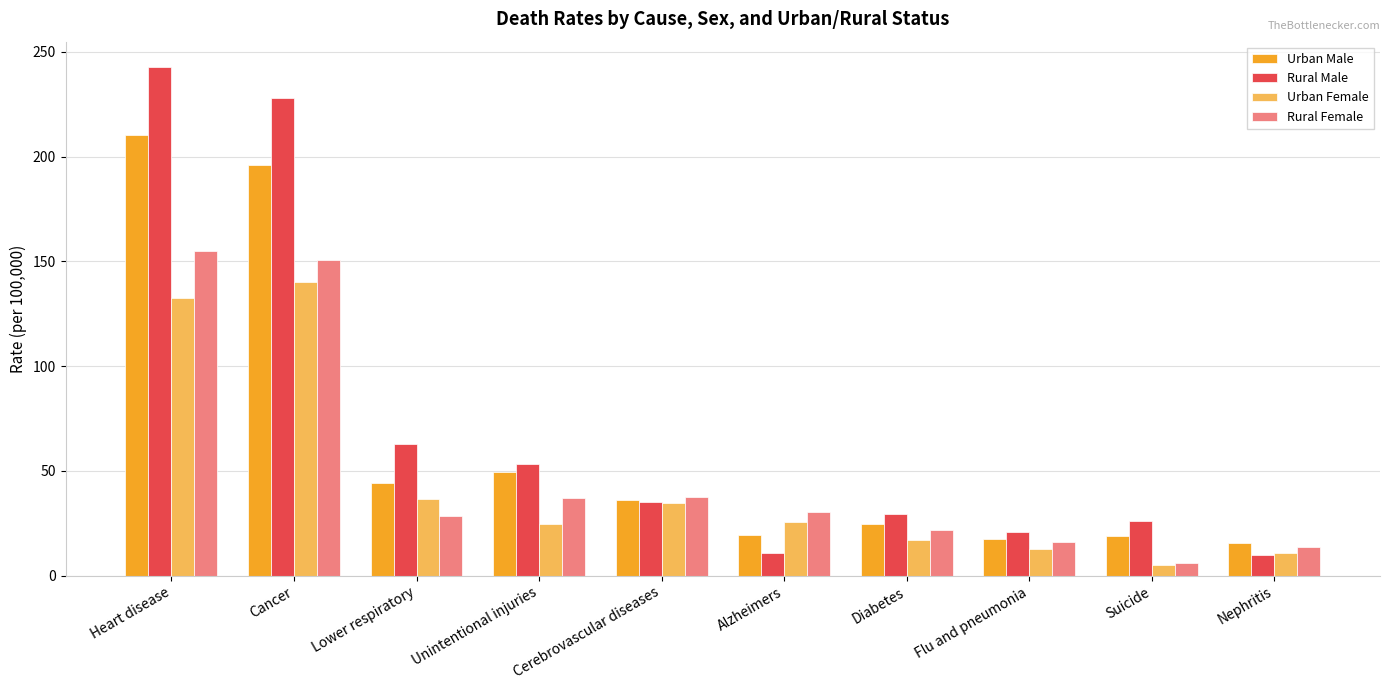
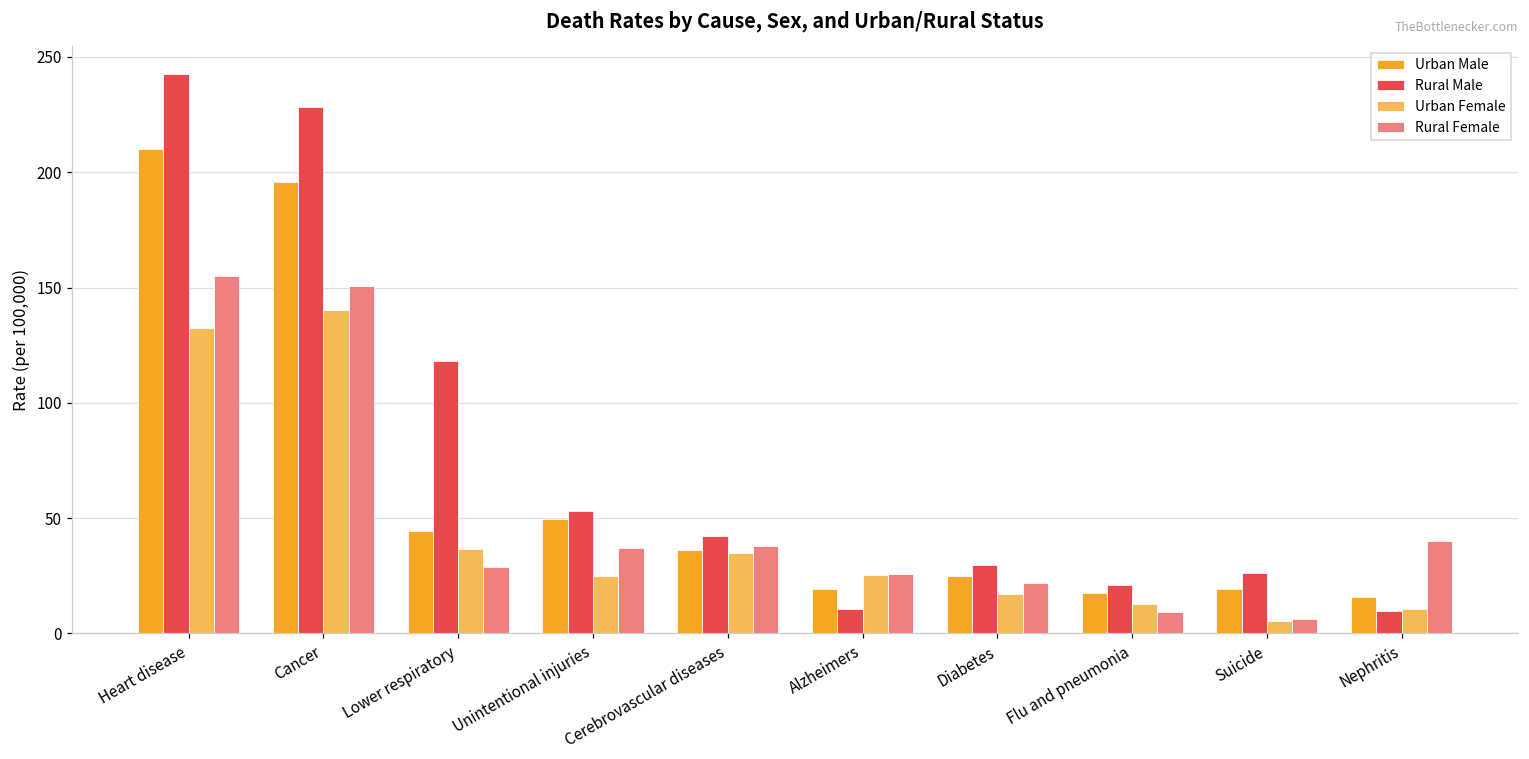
Rural Male, Lower respiratory: 63 -> 118
Rural Male, Cerebrovascular diseases: 35 -> 42
Rural Female, Alzheimers: 31 -> 26
Rural Female, Flu and pneumonia: 16 -> 9
Rural Female, Nephritis: 14 -> 40
